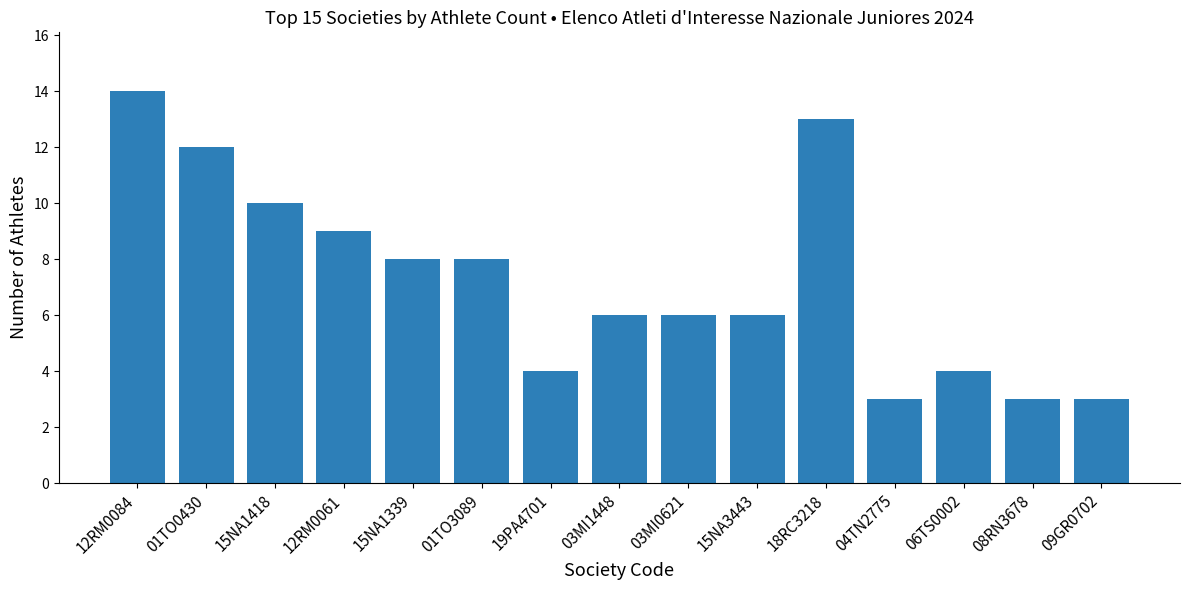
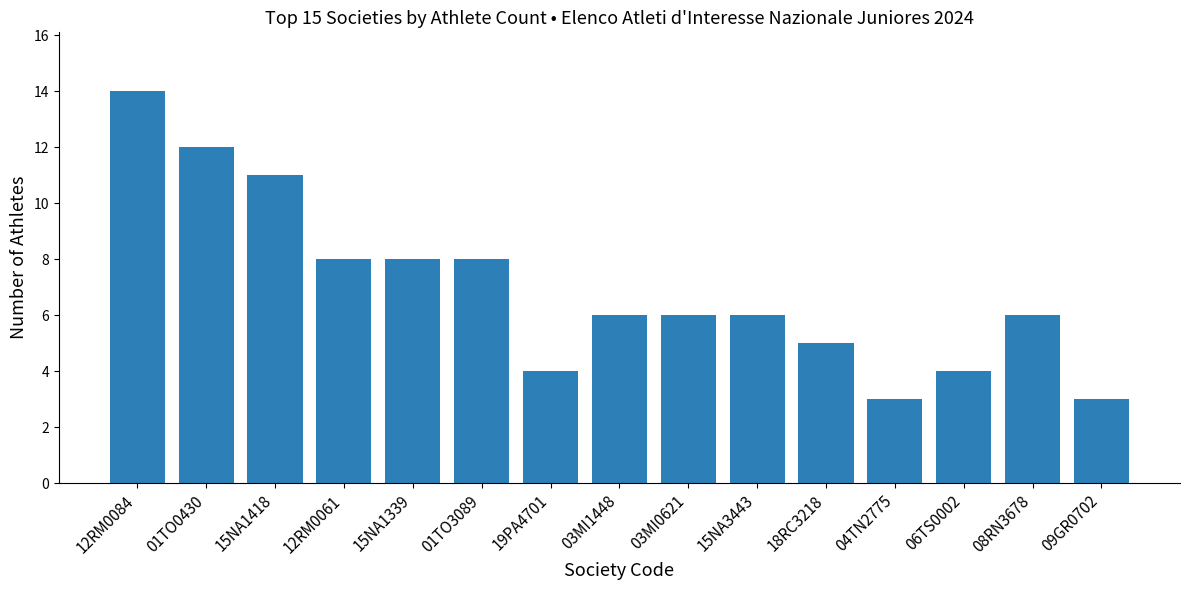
15NA1418: 10 -> 11
12RM0061: 9 -> 8
18RC3218: 13 -> 5
08RN3678: 3 -> 6
